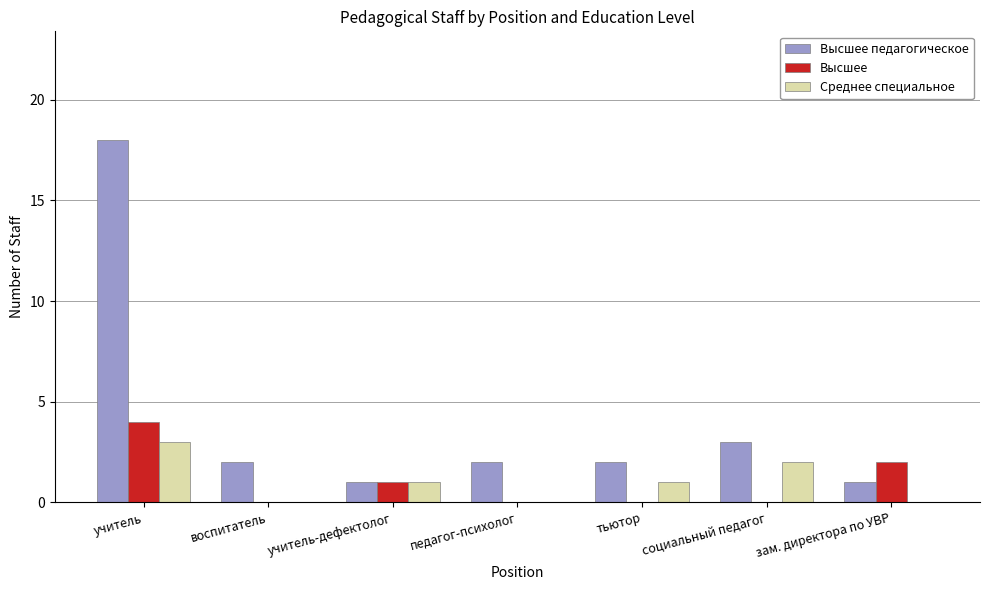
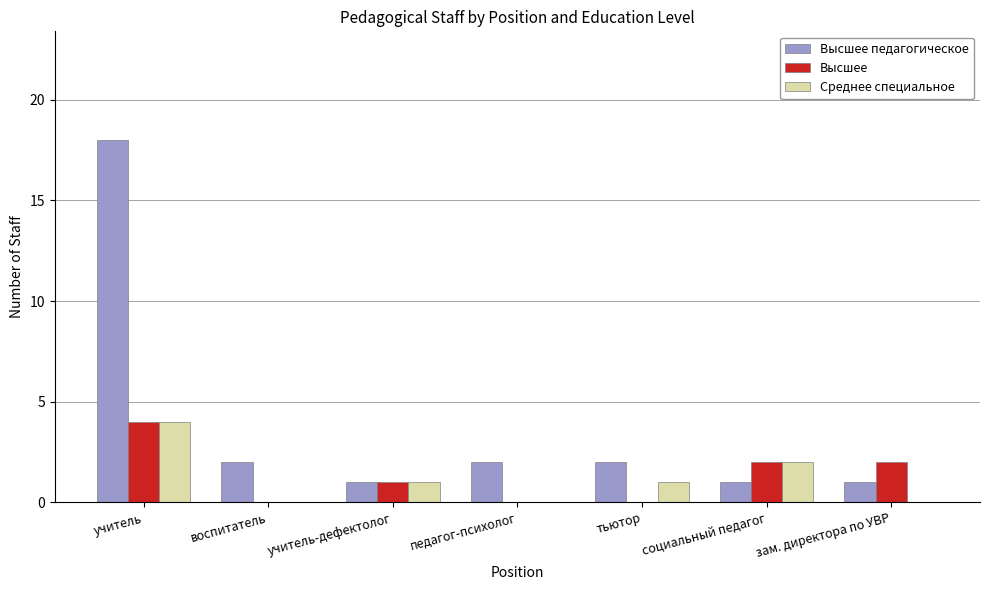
Среднее специальное, учитель: 3 -> 4
Высшее педагогическое, социальный педагог: 3 -> 1
Высшее, социальный педагог: 0 -> 2
